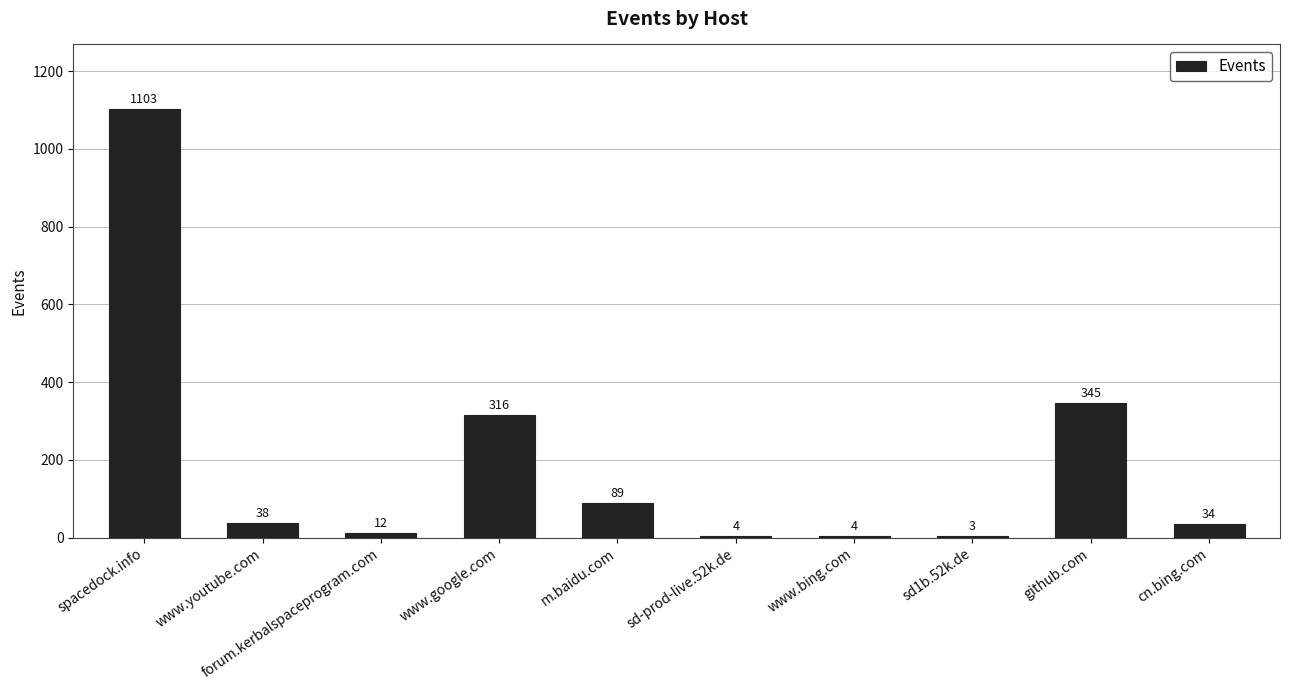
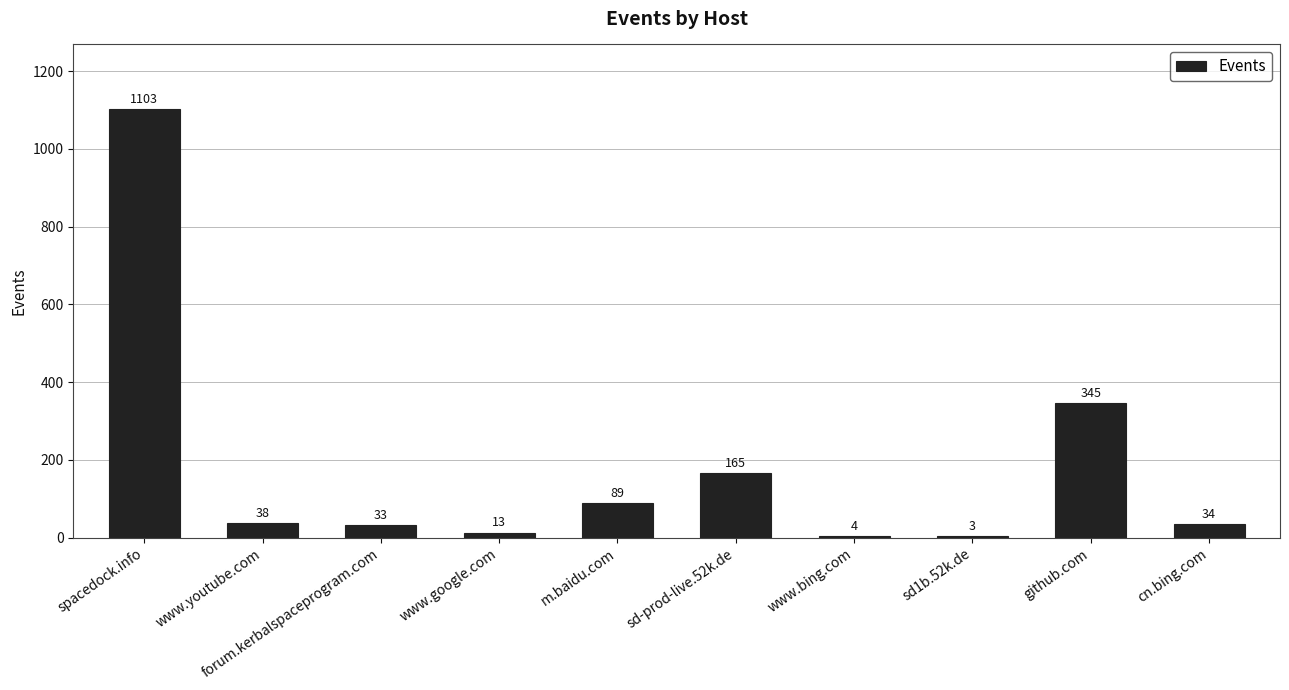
forum.kerbalspaceprogram.com: 12 -> 33
www.google.com: 316 -> 13
sd-prod-live.52k.de: 4 -> 165
